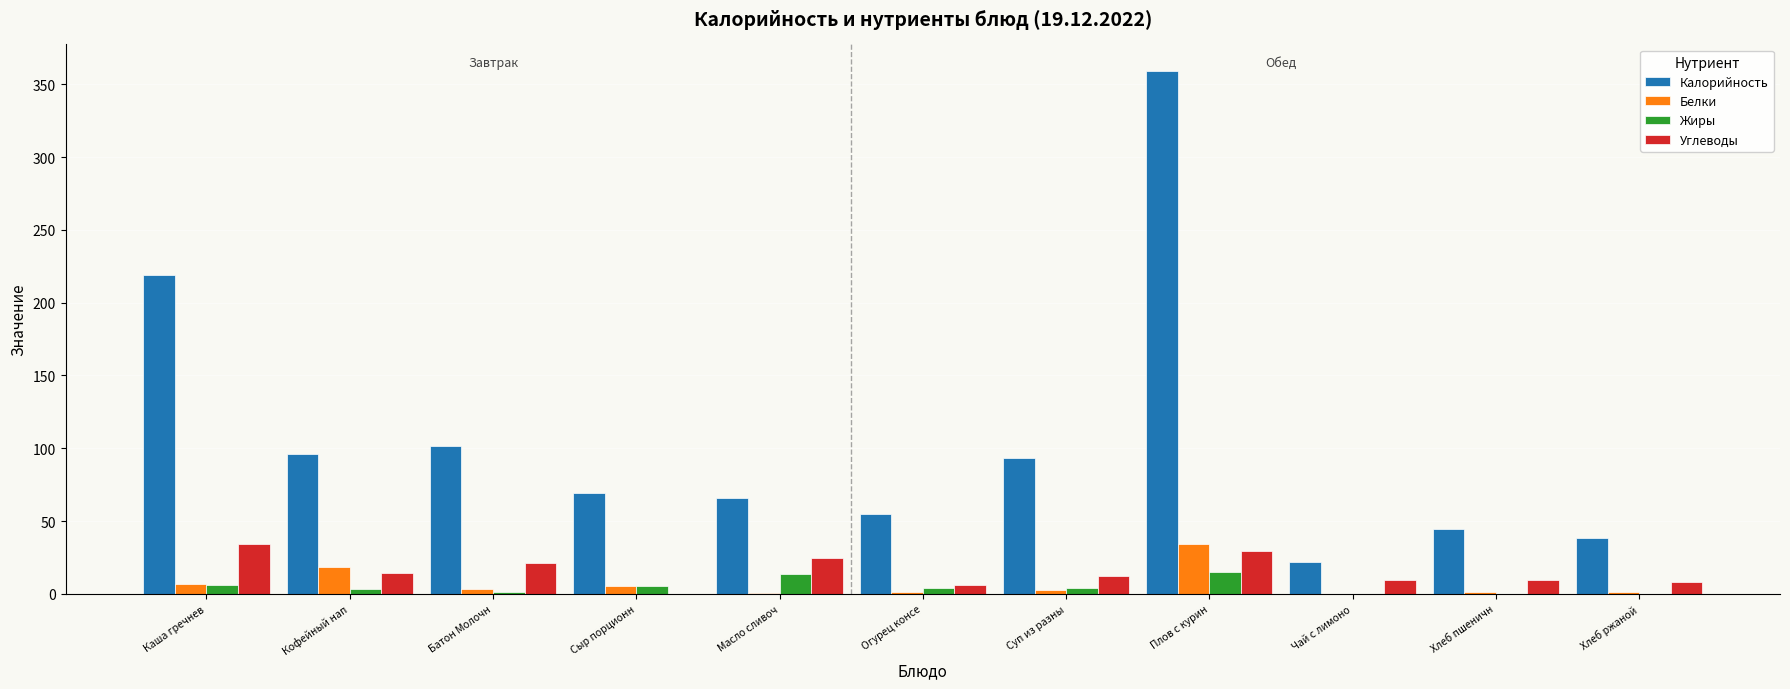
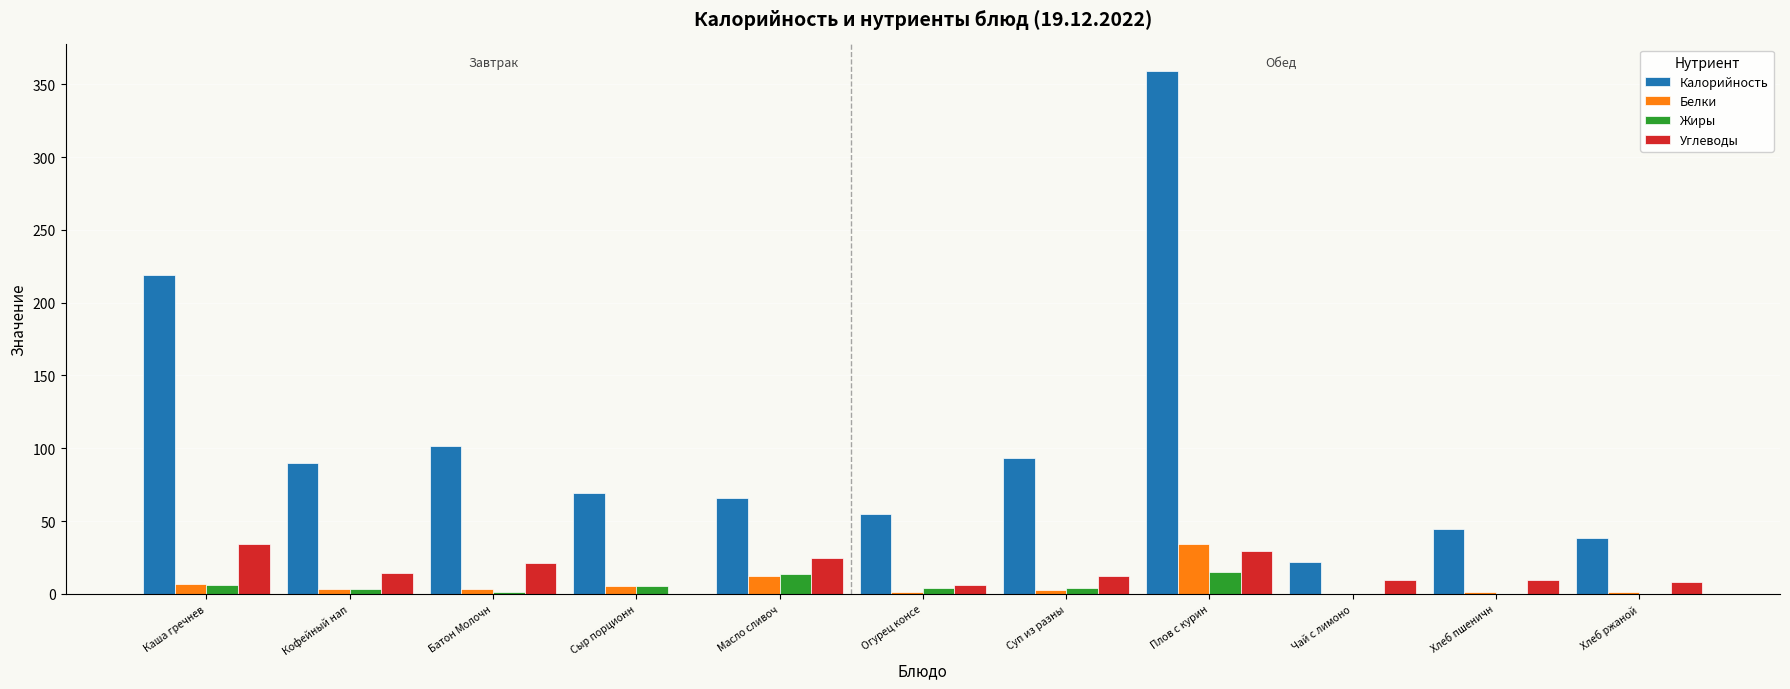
Калорийность, Кофейный нап: 96 -> 90
Белки, Кофейный нап: 18 -> 3
Белки, Масло сливоч: 1 -> 12
